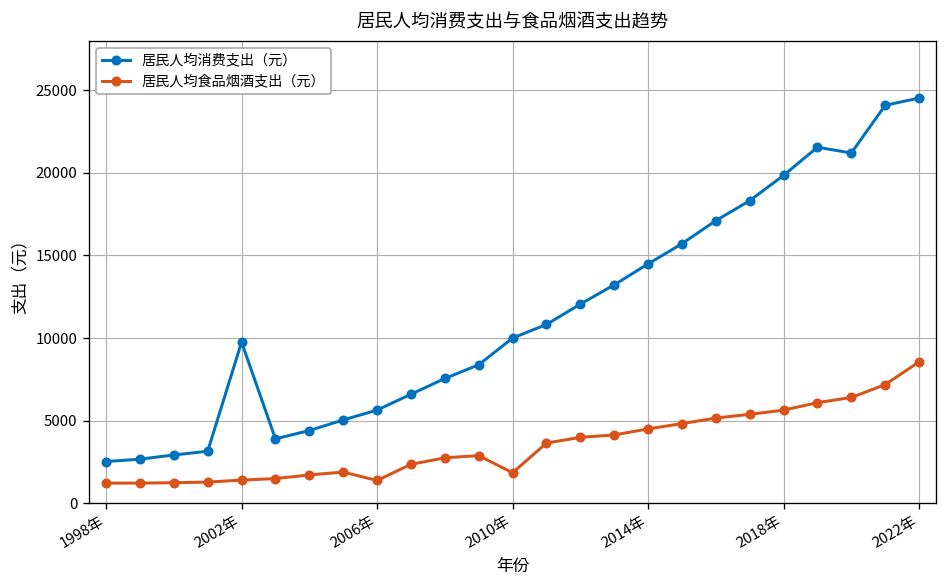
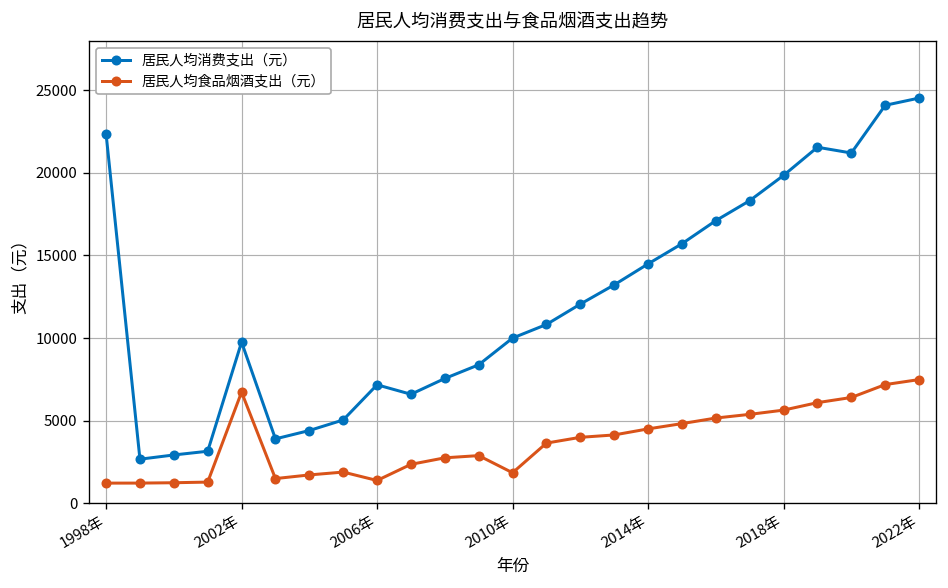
居民人均消费支出（元）, 1998年: 2500 -> 22400
居民人均食品烟酒支出（元）, 2002年: 1400 -> 6700
居民人均消费支出（元）, 2006年: 5600 -> 7200
居民人均食品烟酒支出（元）, 2022年: 8600 -> 7500
